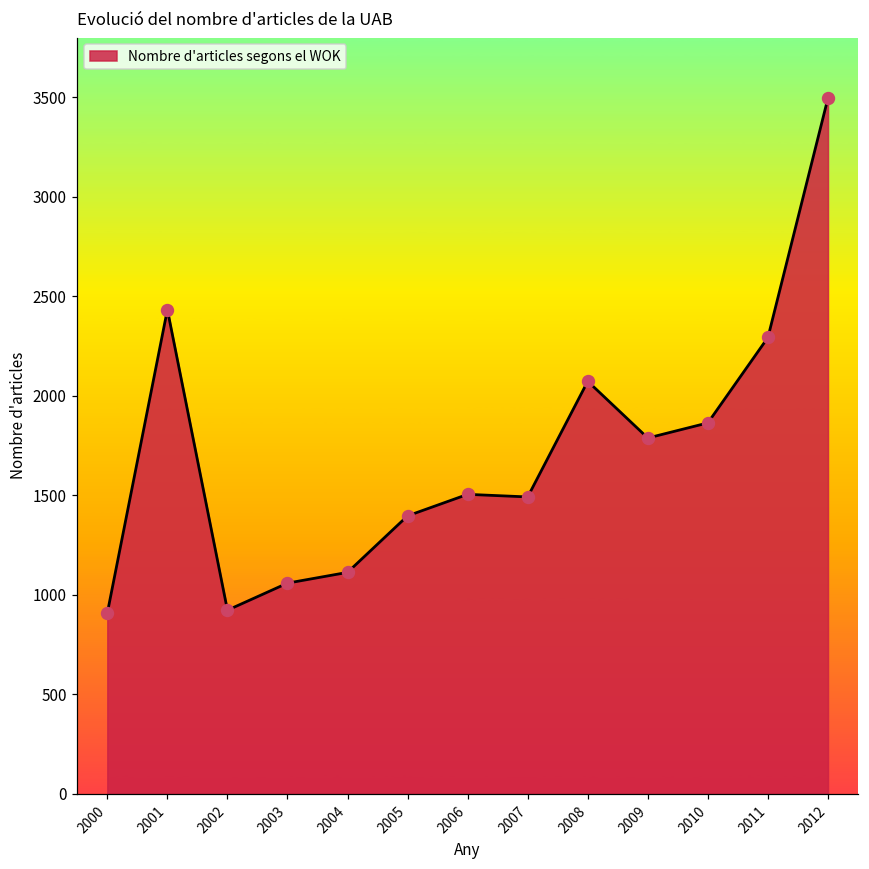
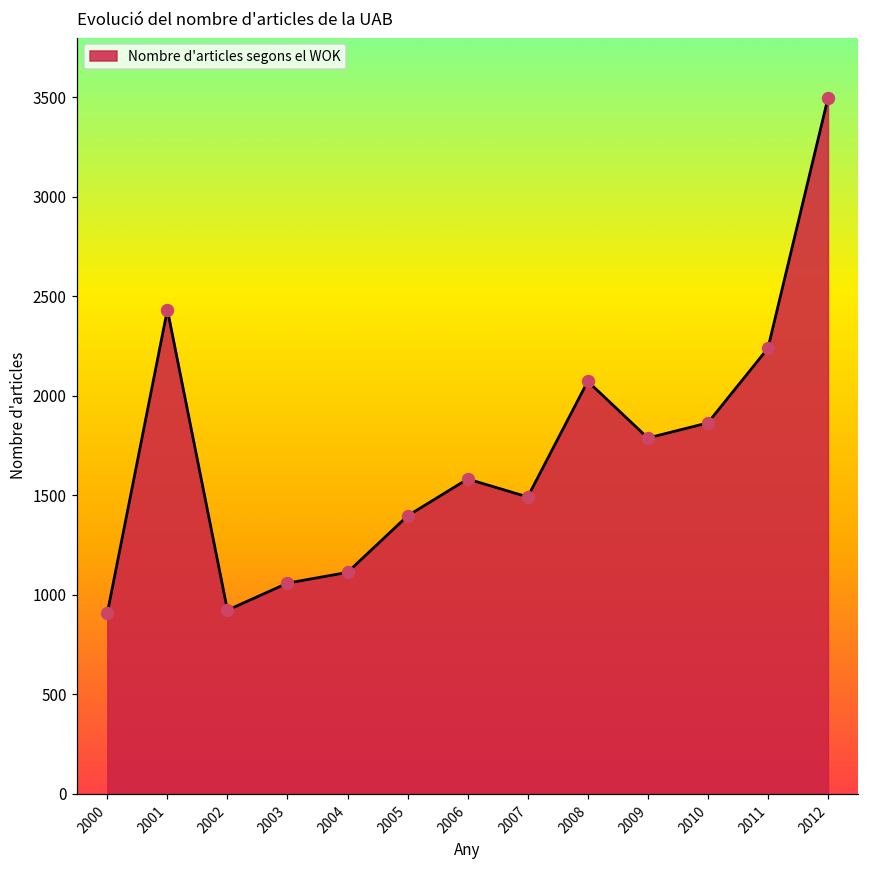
2006: 1510 -> 1580
2011: 2290 -> 2240
